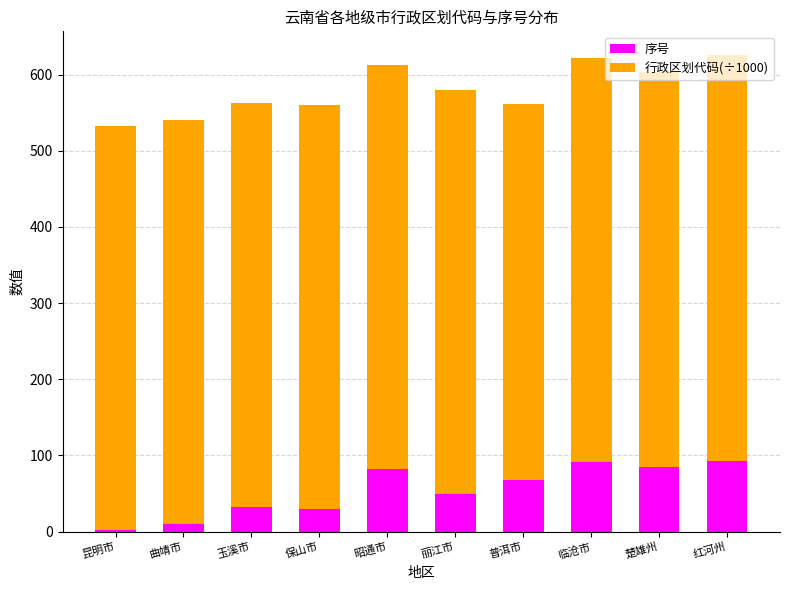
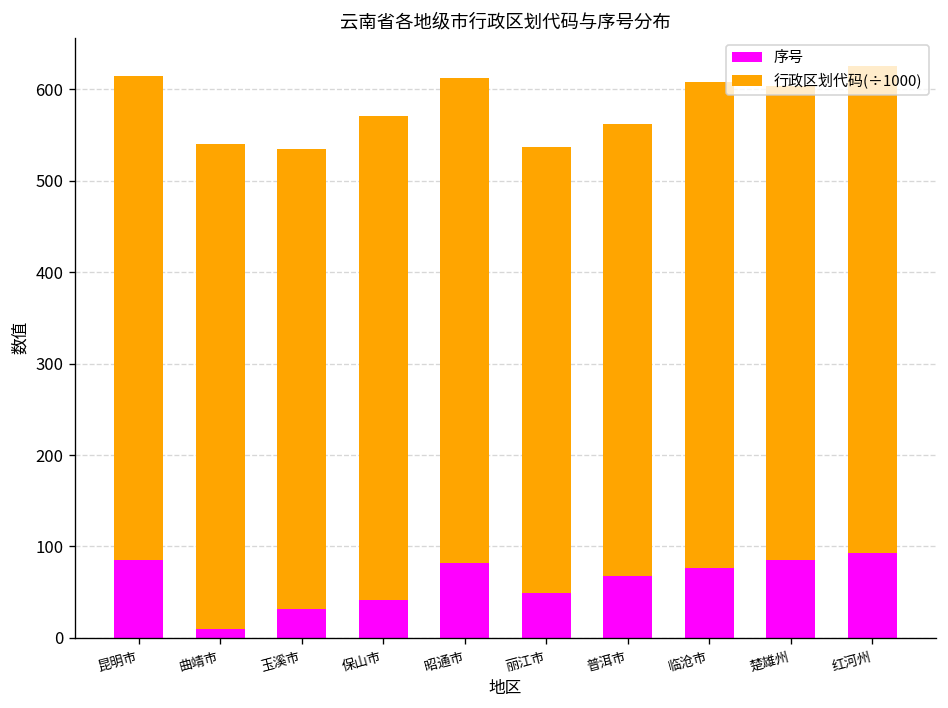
序号, 昆明市: 0 -> 90
行政区划代码(÷1000), 玉溪市: 530 -> 500
序号, 保山市: 30 -> 40
行政区划代码(÷1000), 丽江市: 530 -> 490
序号, 临沧市: 90 -> 80
